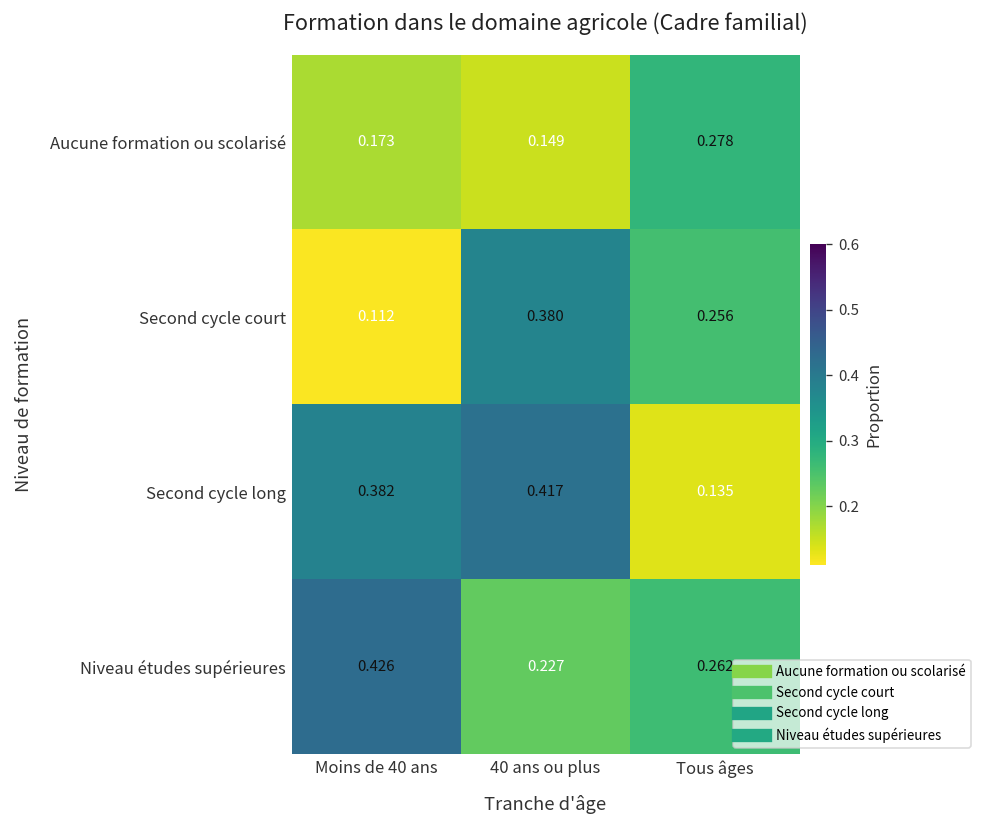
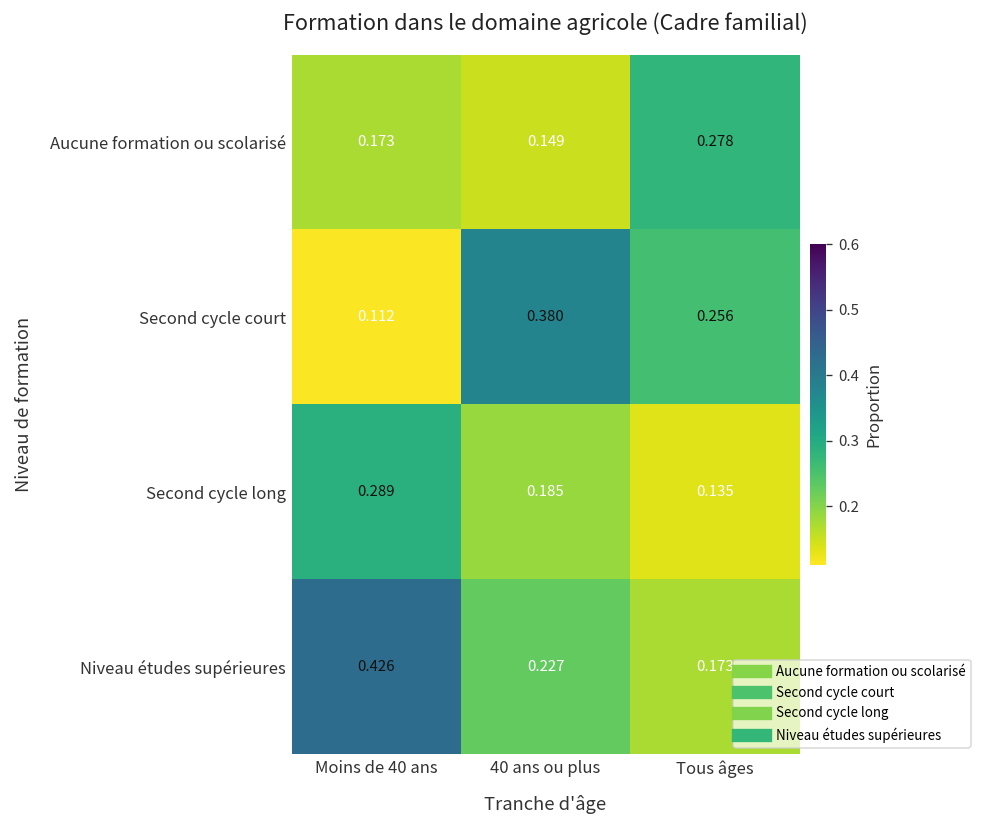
Second cycle long, Moins de 40 ans: 0.382 -> 0.289
Second cycle long, 40 ans ou plus: 0.417 -> 0.185
Niveau études supérieures, Tous âges: 0.262 -> 0.173
